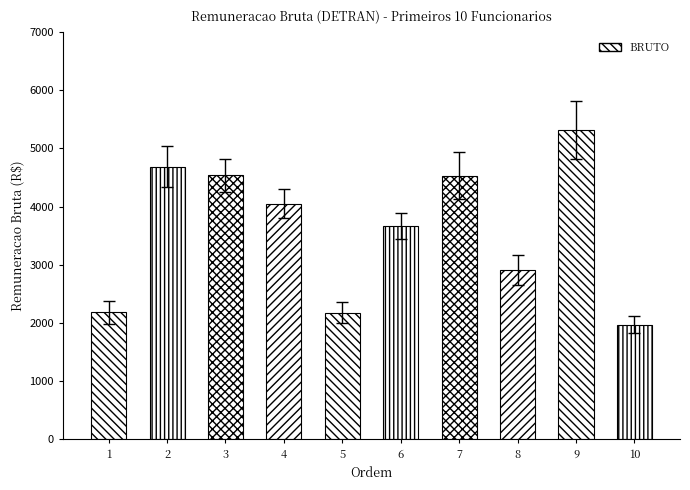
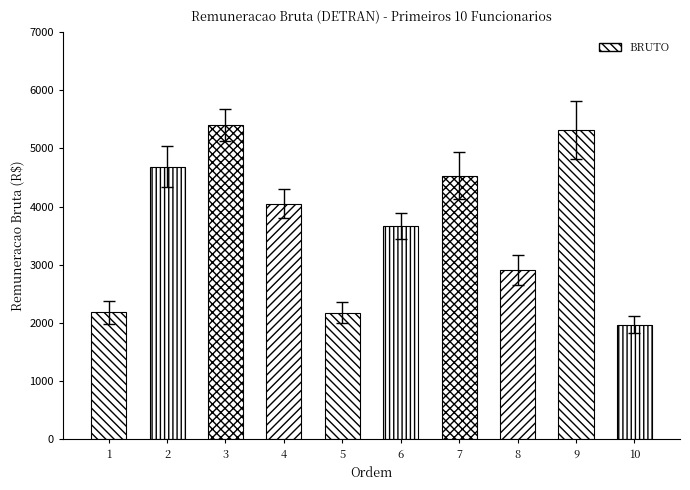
BRUTO, 3: 4500 -> 5400
